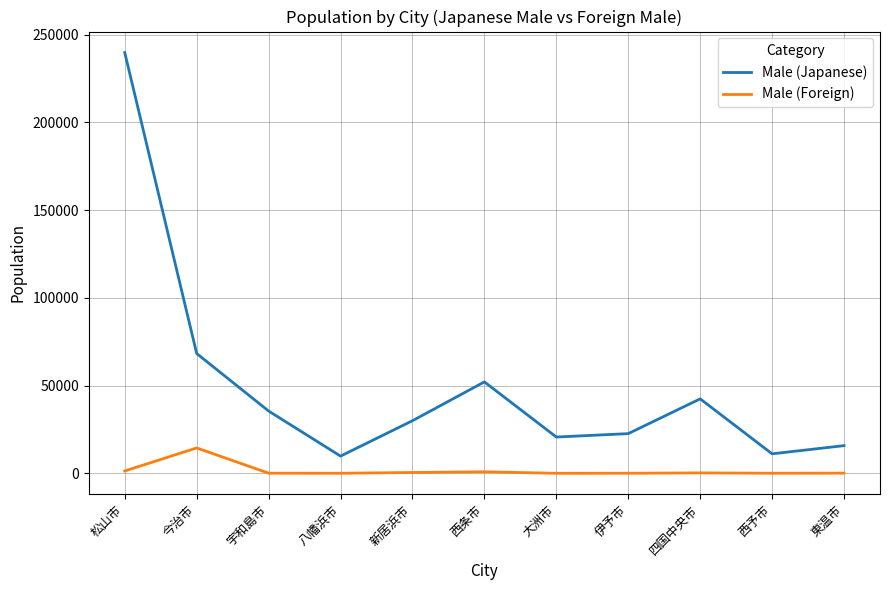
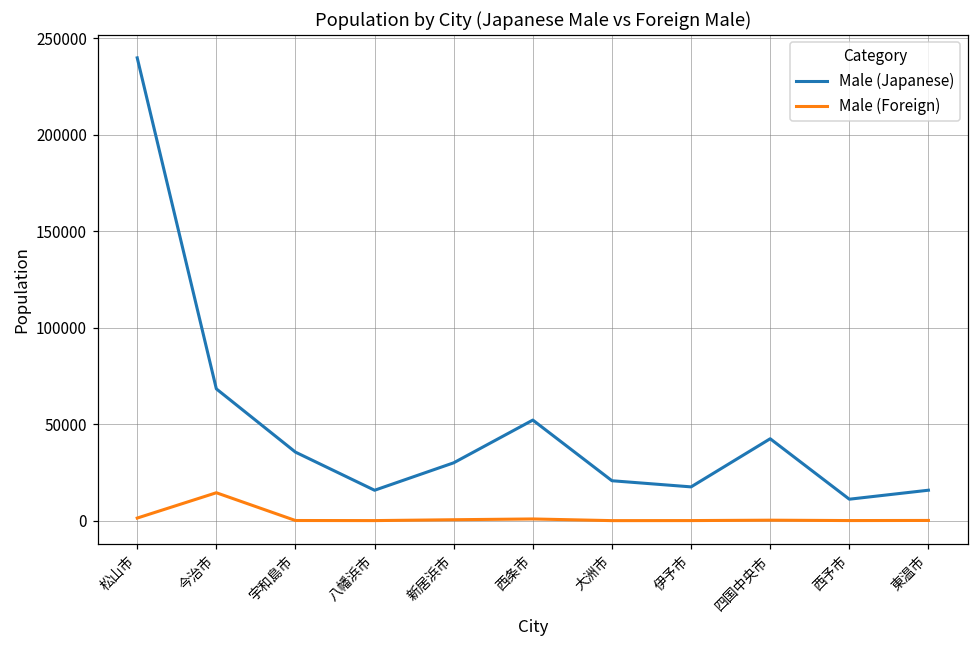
Male (Japanese), 八幡浜市: 10000 -> 16000
Male (Japanese), 伊予市: 23000 -> 18000
